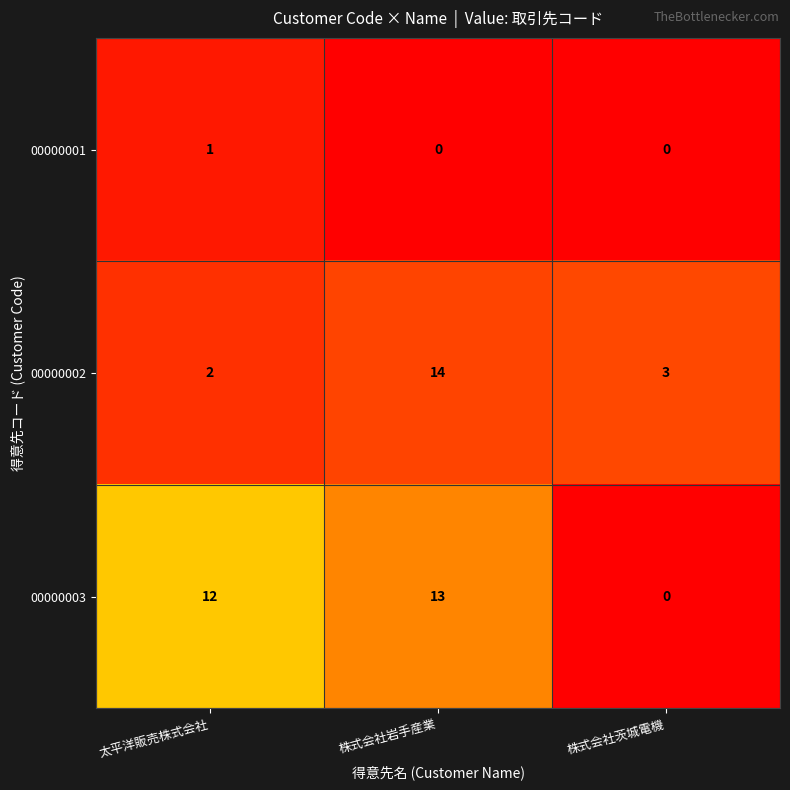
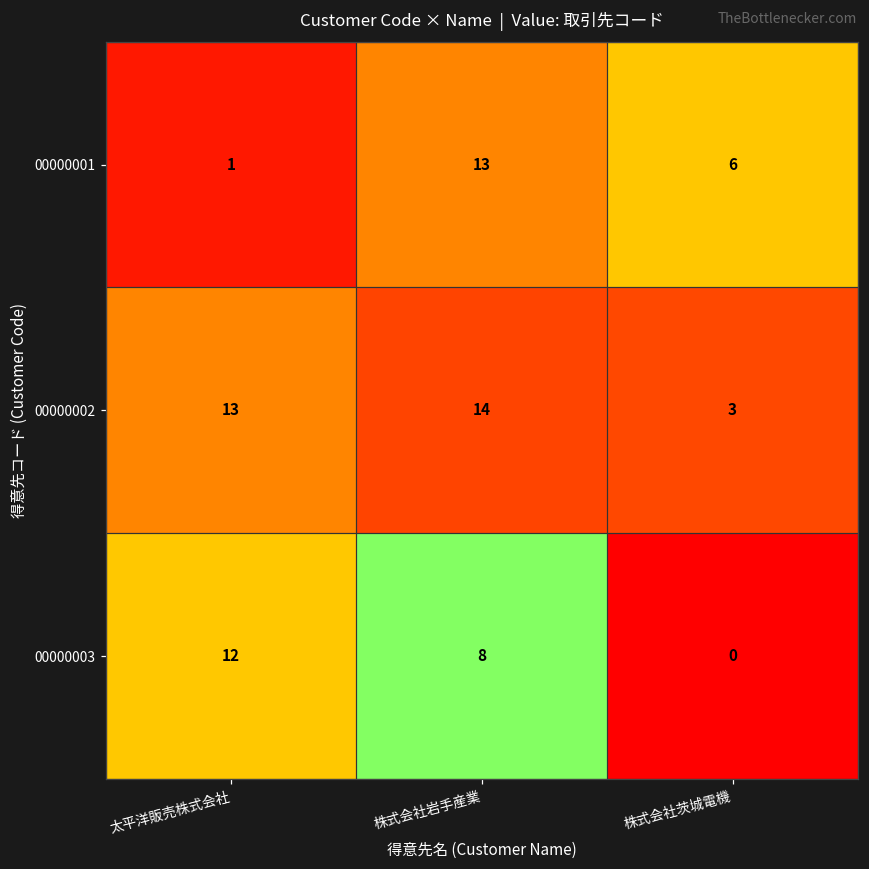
00000001, 株式会社岩手産業: 0 -> 13
00000001, 株式会社茨城電機: 0 -> 6
00000002, 太平洋販売株式会社: 2 -> 13
00000003, 株式会社岩手産業: 13 -> 8
